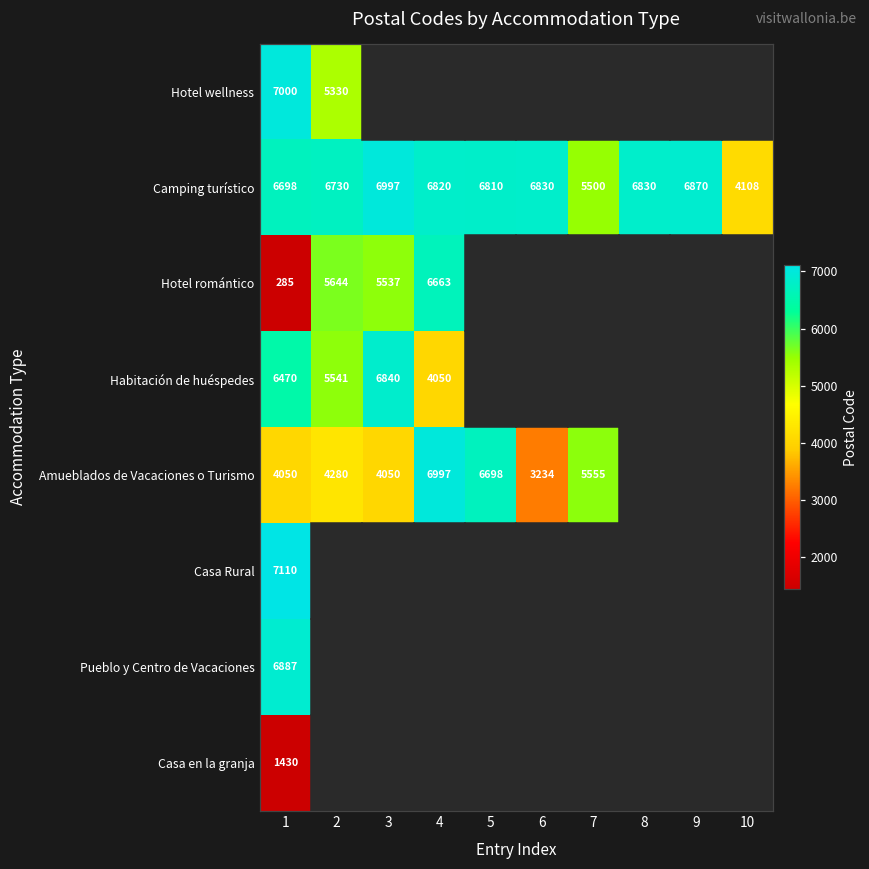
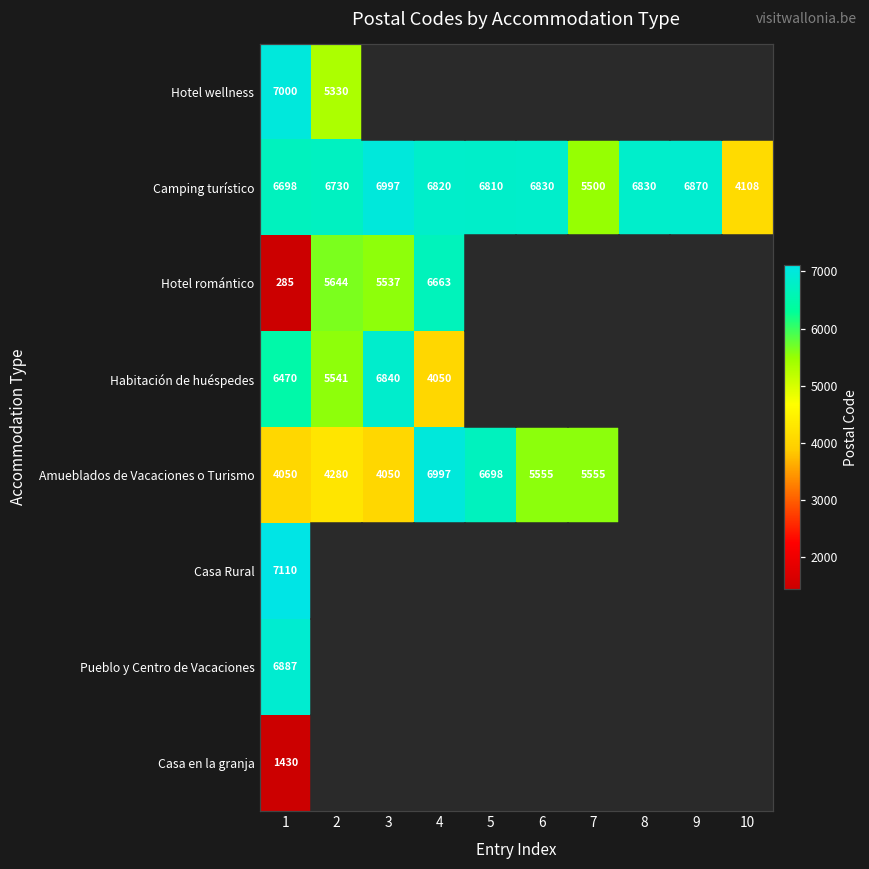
Amueblados de Vacaciones o Turismo, 6: 3234 -> 5555
